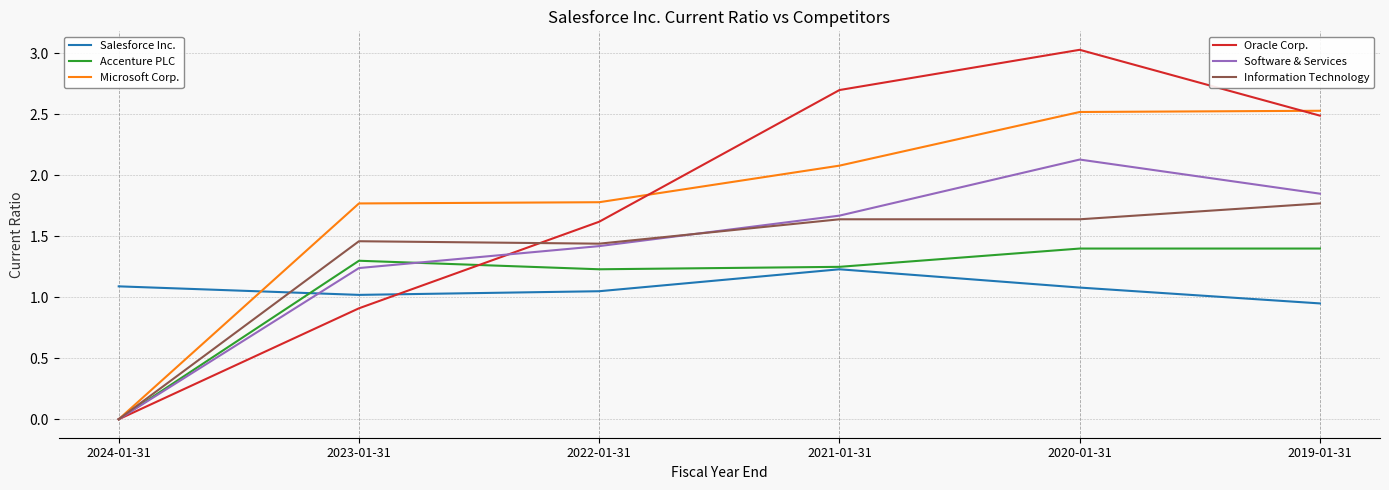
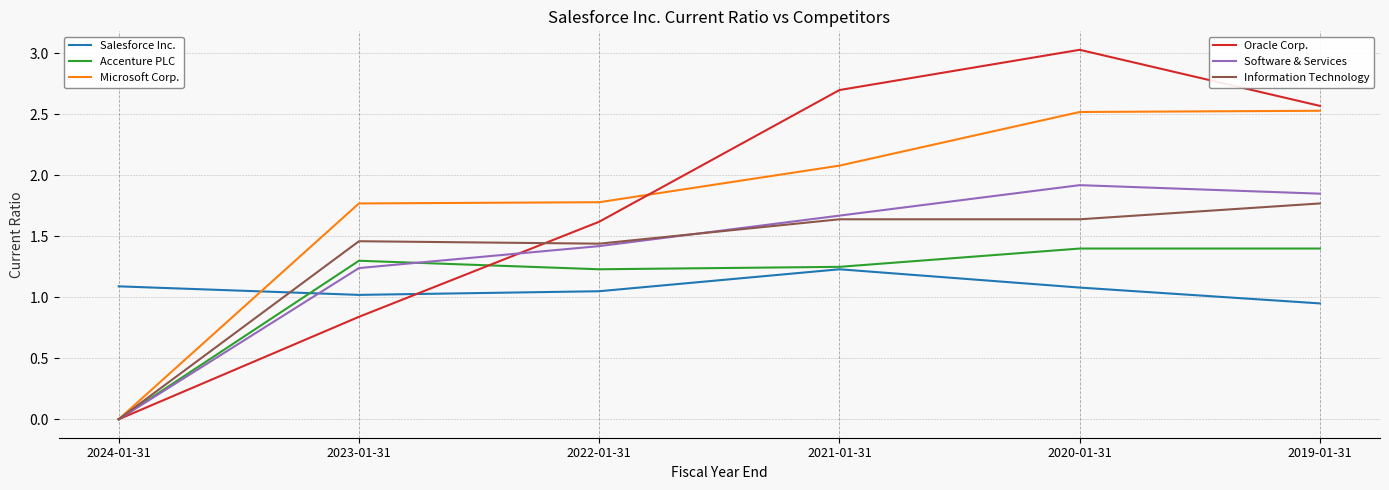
Oracle Corp., 2023-01-31: 0.91 -> 0.84
Software & Services, 2020-01-31: 2.13 -> 1.92
Oracle Corp., 2019-01-31: 2.49 -> 2.57
